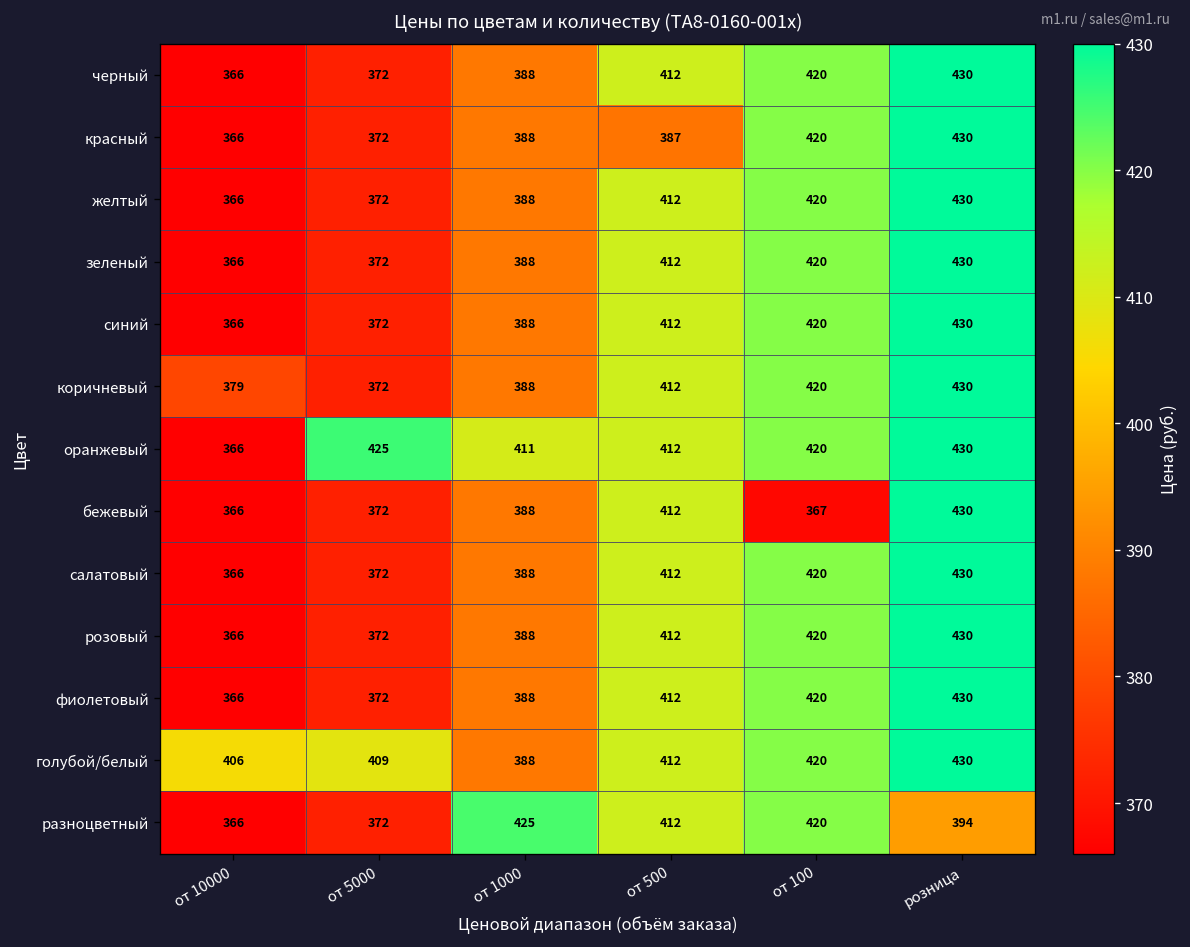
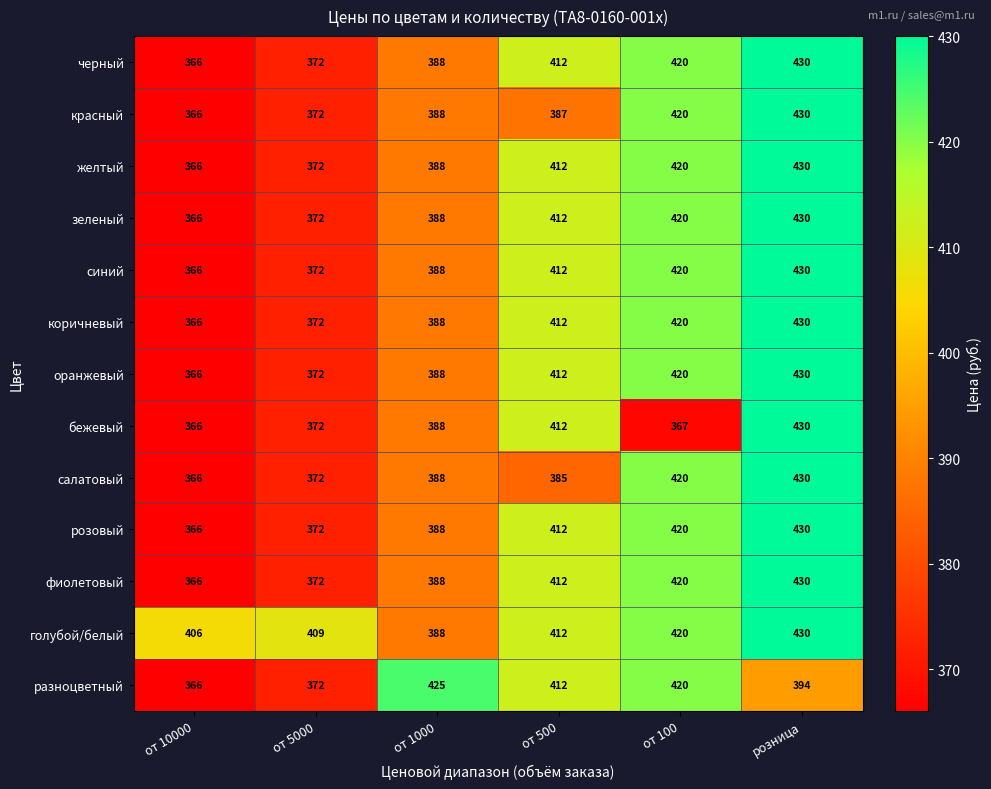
коричневый, от 10000: 379 -> 366
оранжевый, от 5000: 425 -> 372
оранжевый, от 1000: 411 -> 388
салатовый, от 500: 412 -> 385
